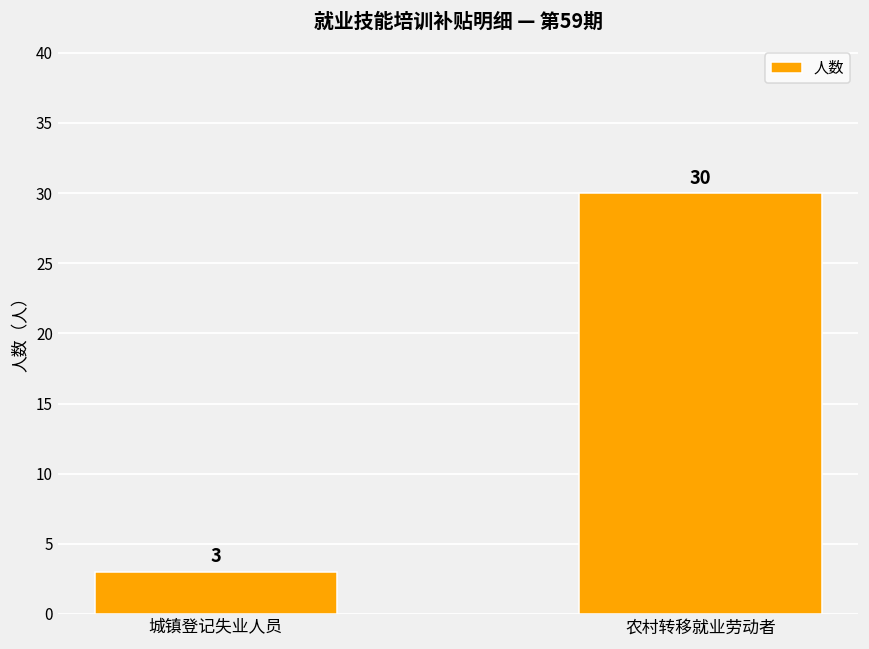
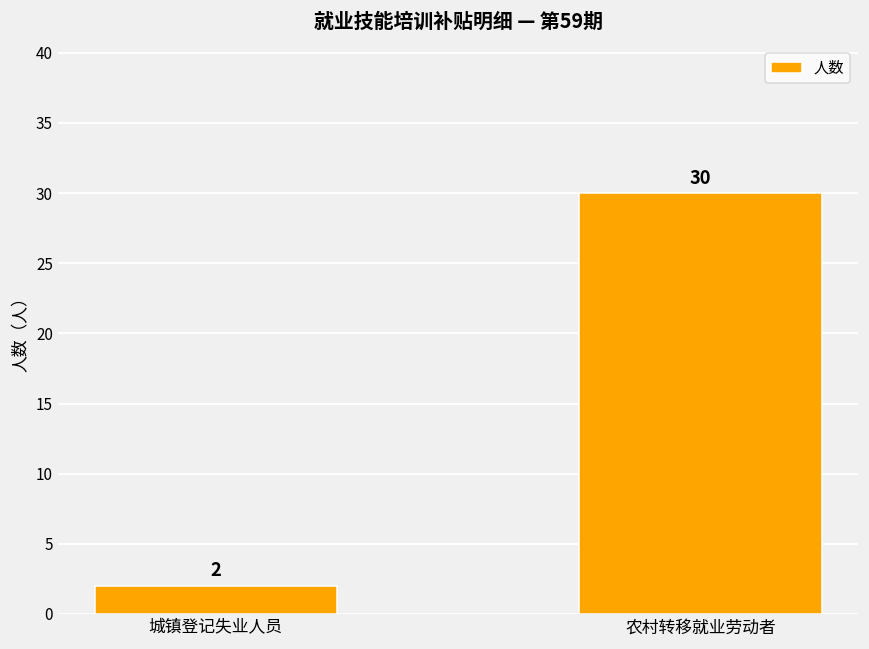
城镇登记失业人员: 3 -> 2
